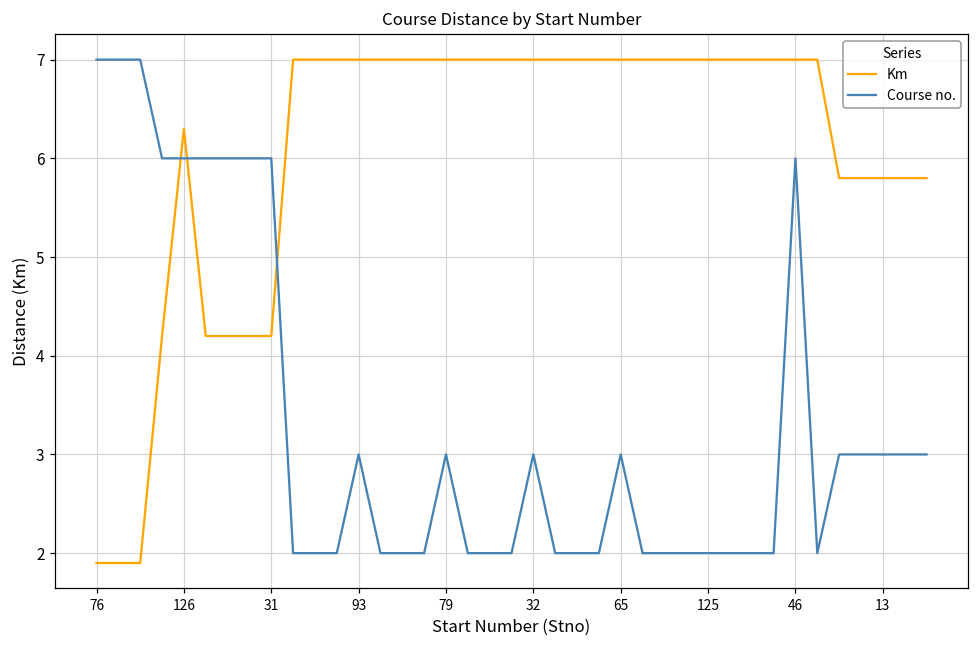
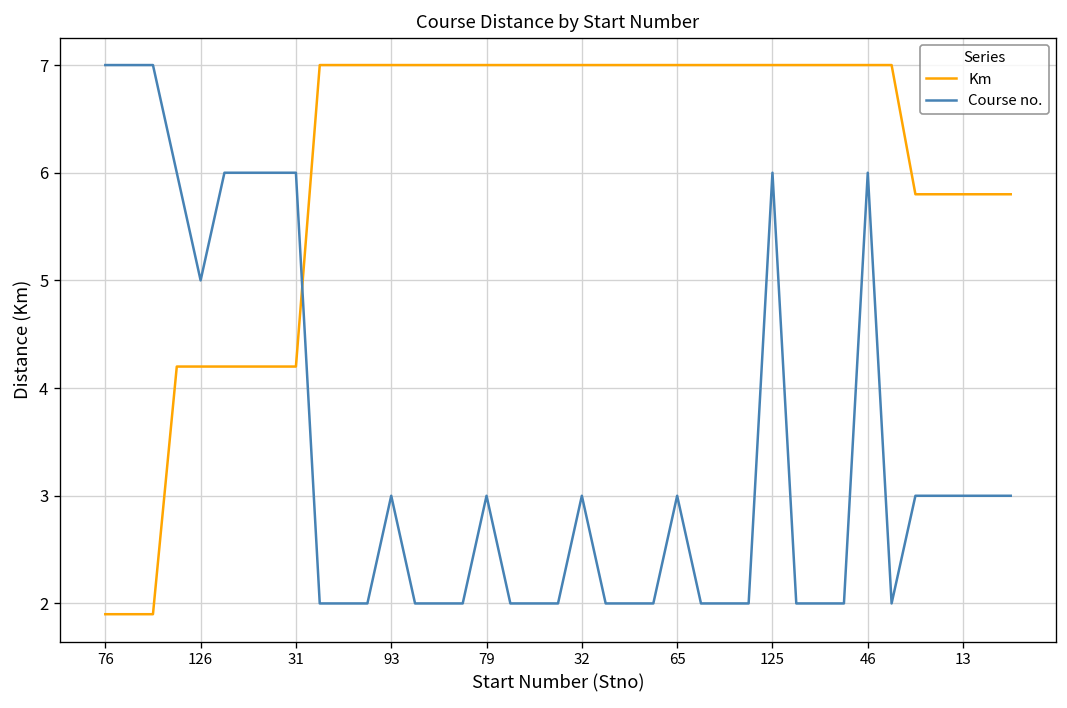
Km, 126: 6.3 -> 4.2
Course no., 126: 6 -> 5
Course no., 125: 2 -> 6
